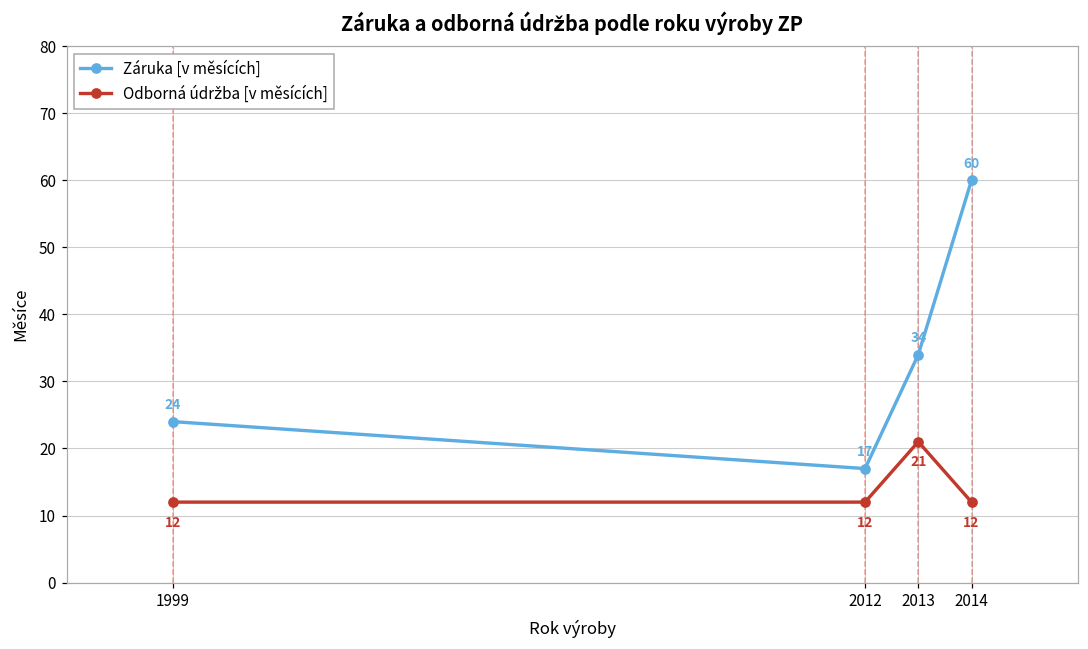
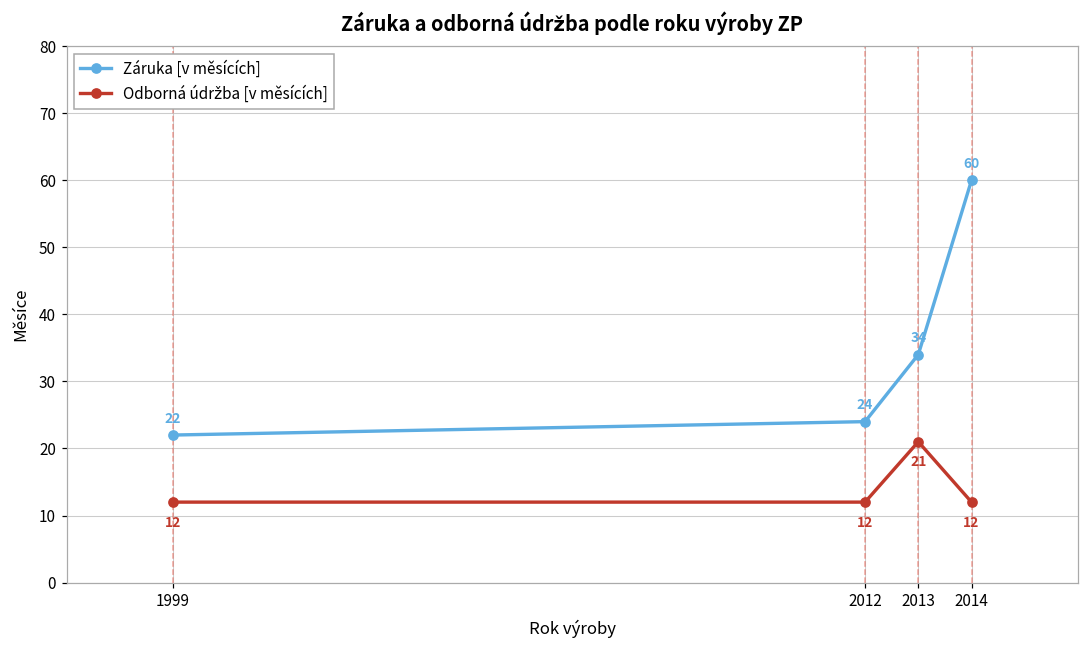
Záruka [v měsících], 1999: 24 -> 22
Záruka [v měsících], 2012: 17 -> 24
